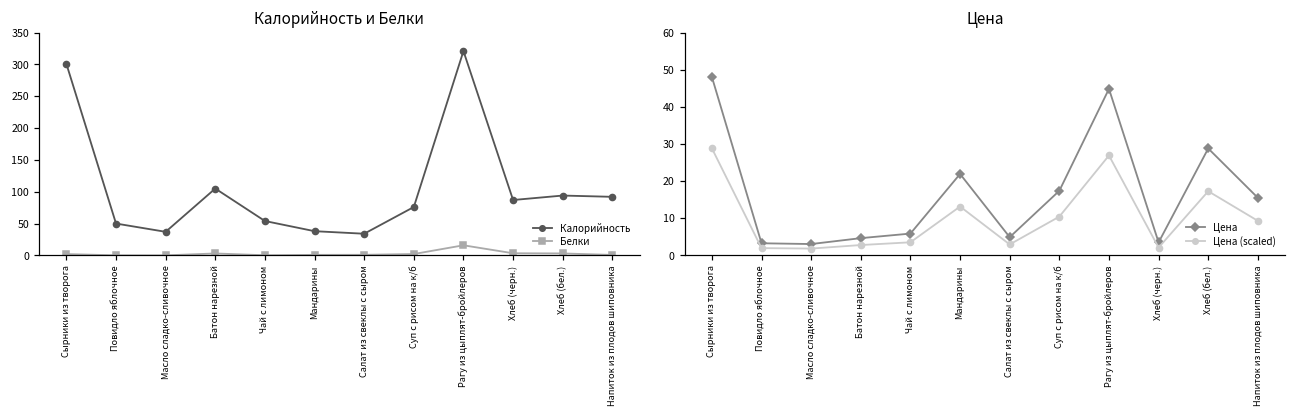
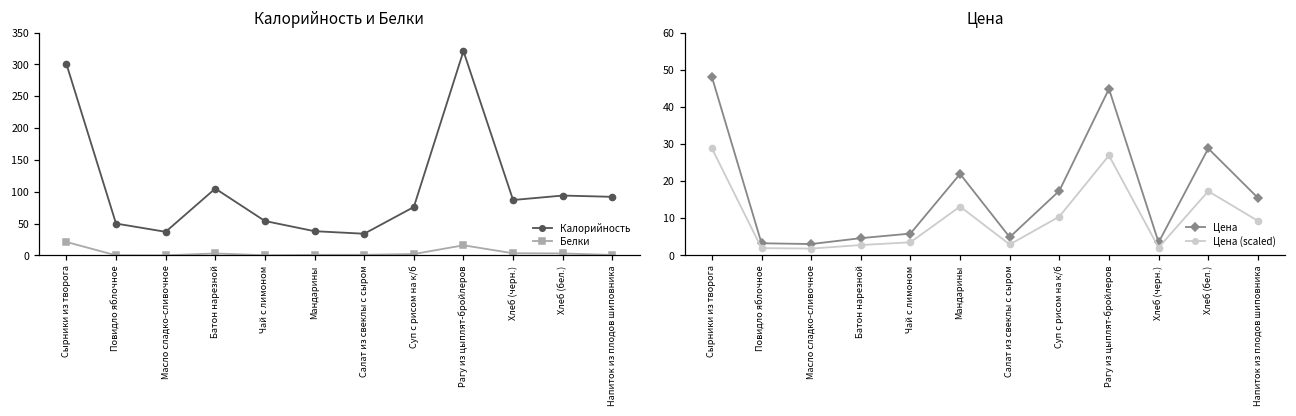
Калорийность и Белки, Белки, Сырники из творога: 0 -> 20
